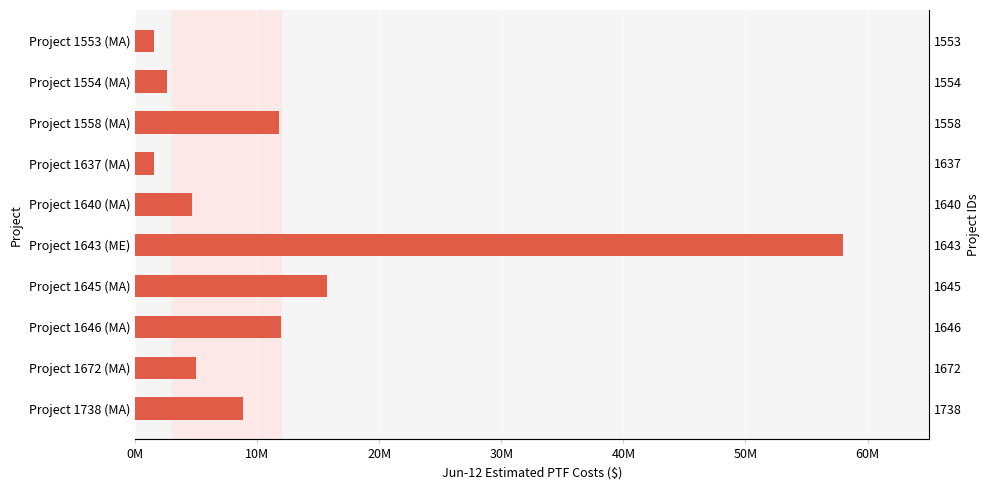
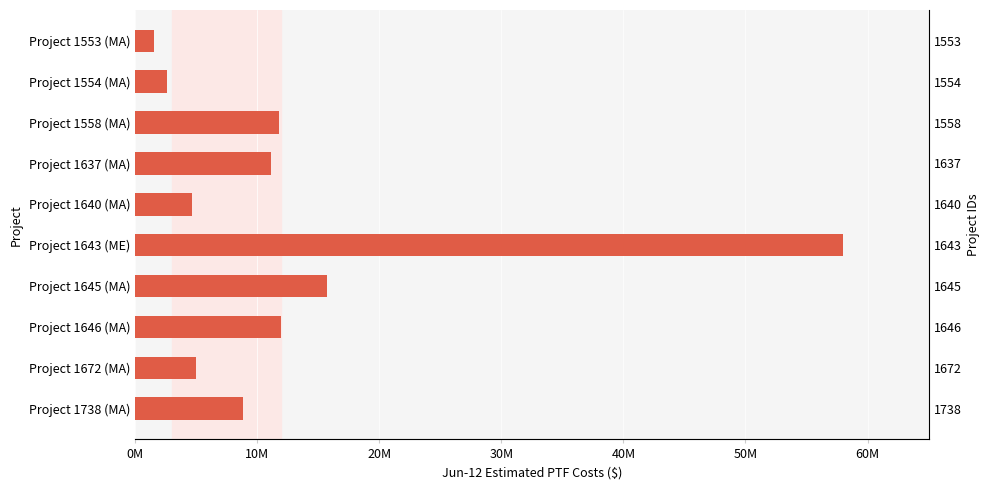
Project 1637 (MA): 1600000 -> 11100000
